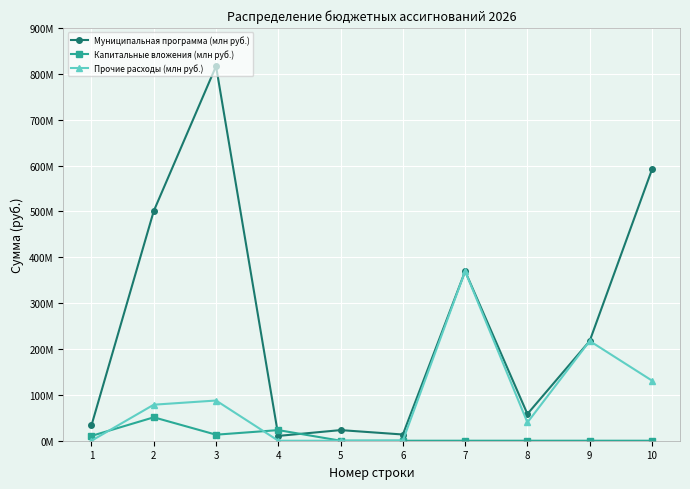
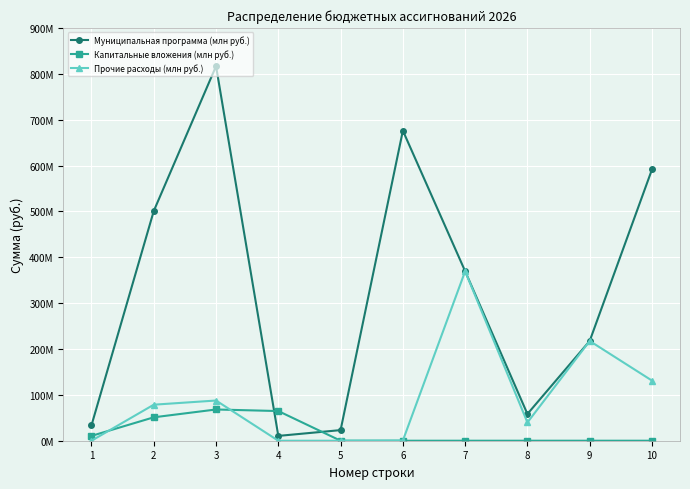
Капитальные вложения (млн руб.), 3: 10000000 -> 70000000
Капитальные вложения (млн руб.), 4: 20000000 -> 60000000
Муниципальная программа (млн руб.), 6: 10000000 -> 680000000
